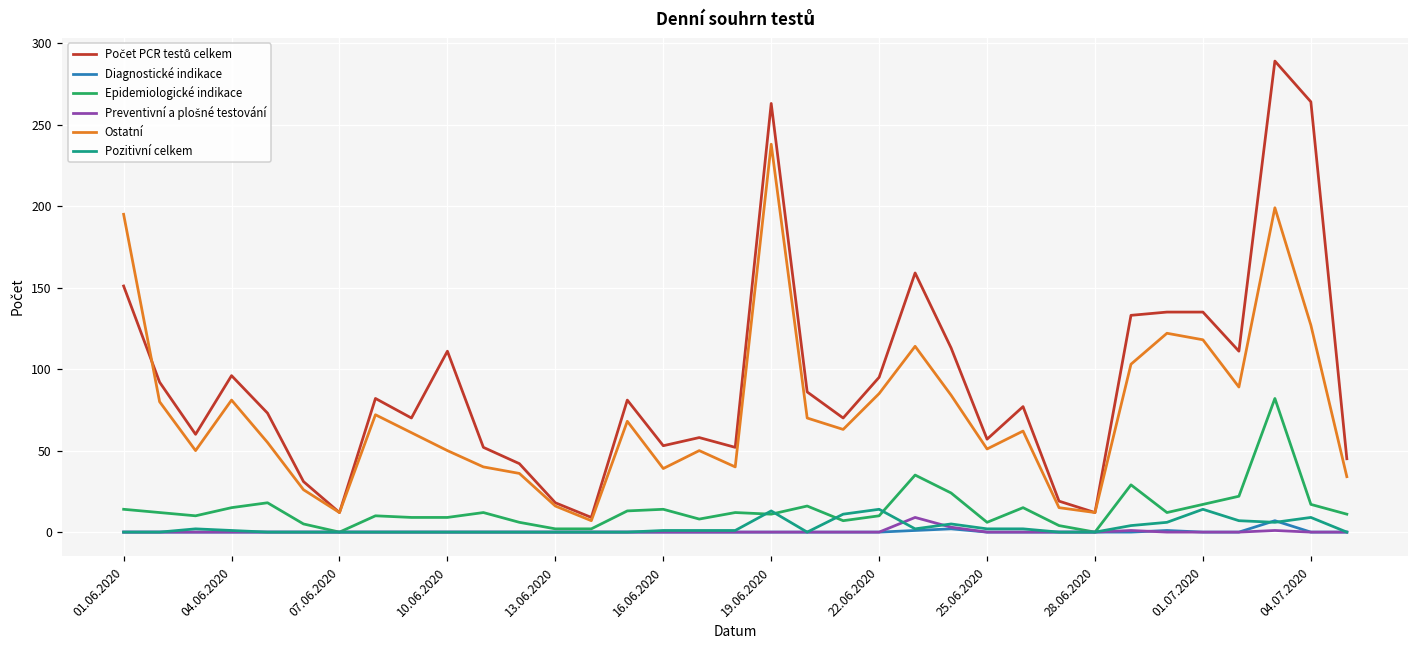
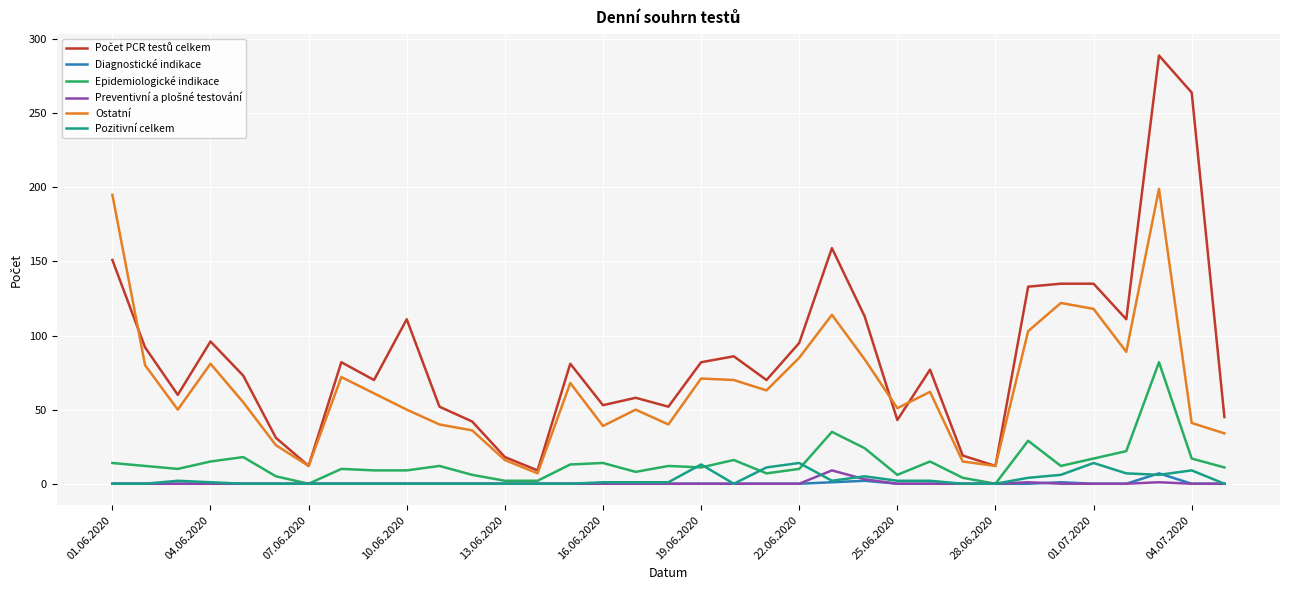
Počet PCR testů celkem, 19.06.2020: 263 -> 82
Ostatní, 19.06.2020: 238 -> 71
Počet PCR testů celkem, 25.06.2020: 57 -> 43
Ostatní, 04.07.2020: 127 -> 41
